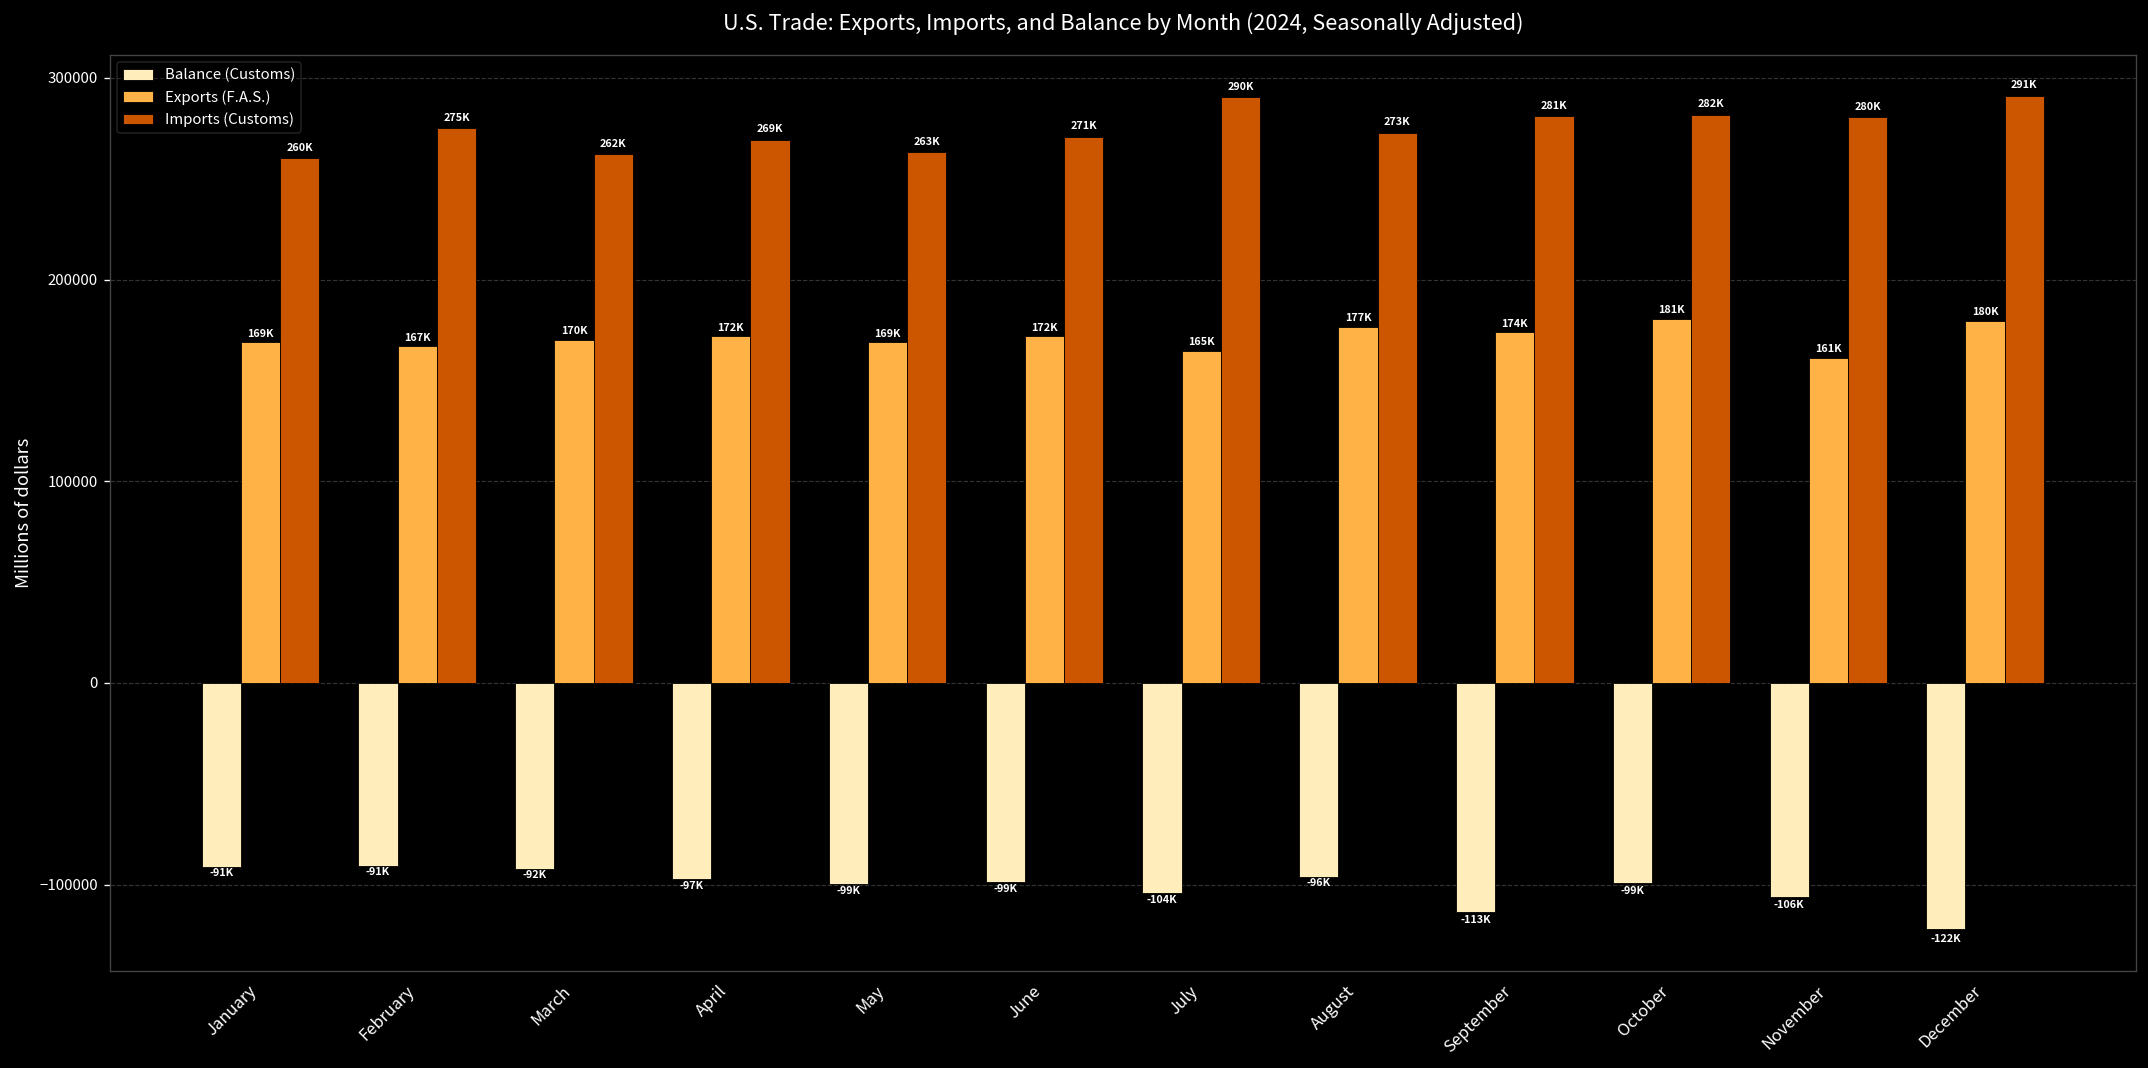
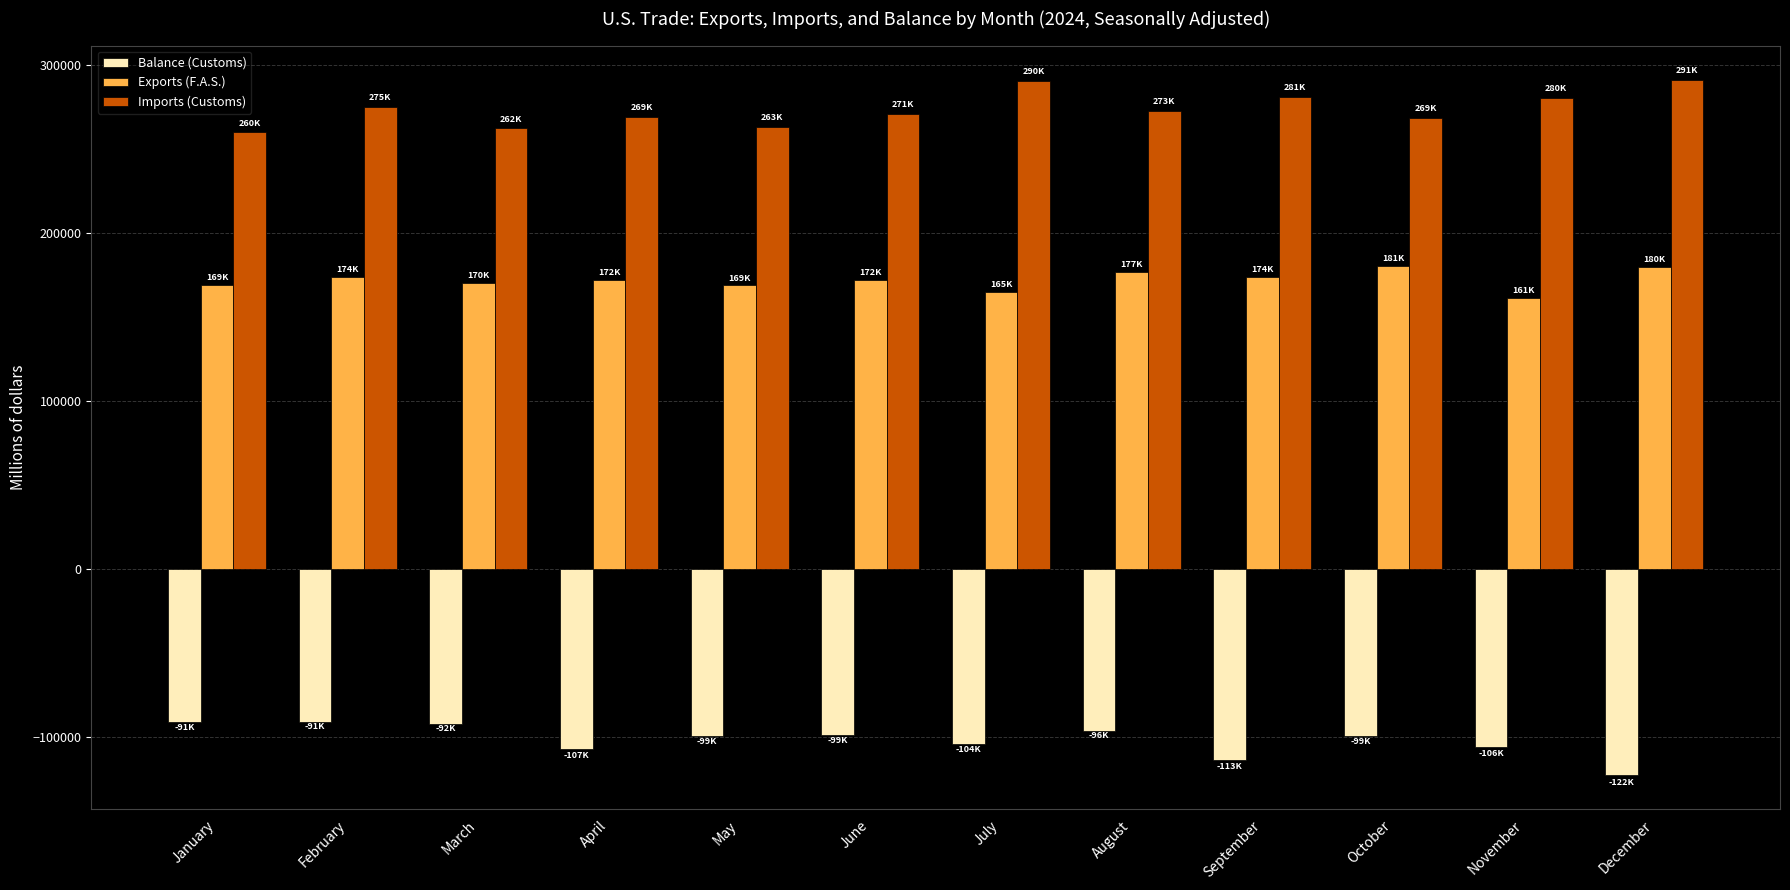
Exports (F.A.S.), February: 167K -> 174K
Balance (Customs), April: -97K -> -107K
Imports (Customs), October: 282K -> 269K
